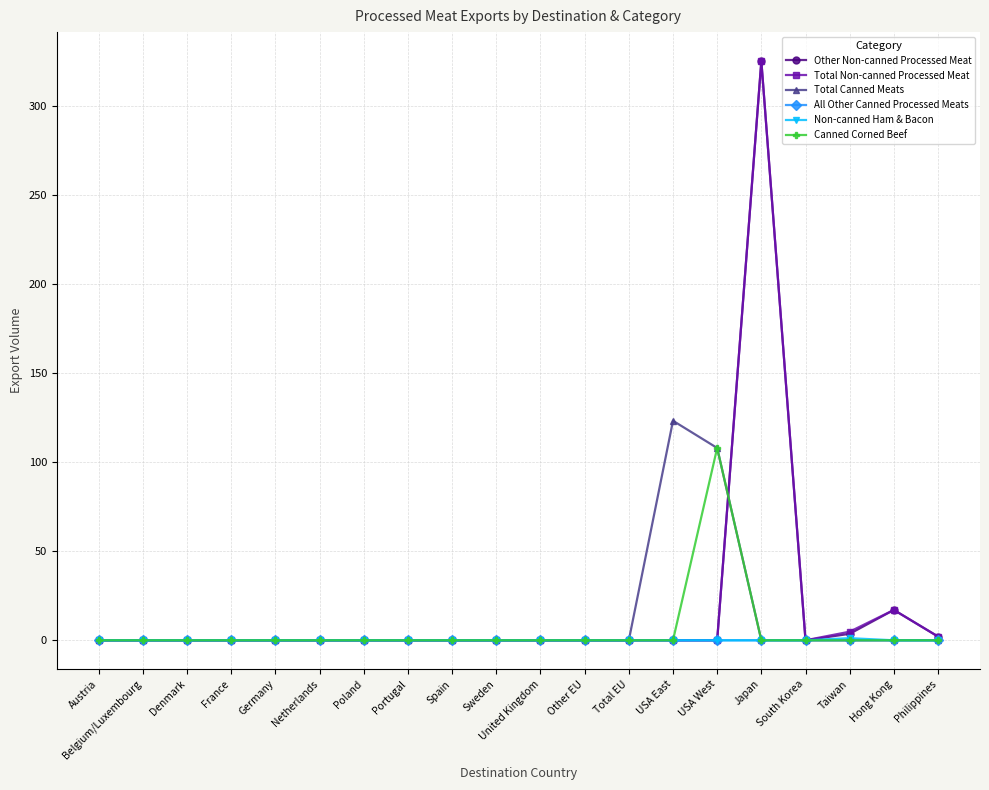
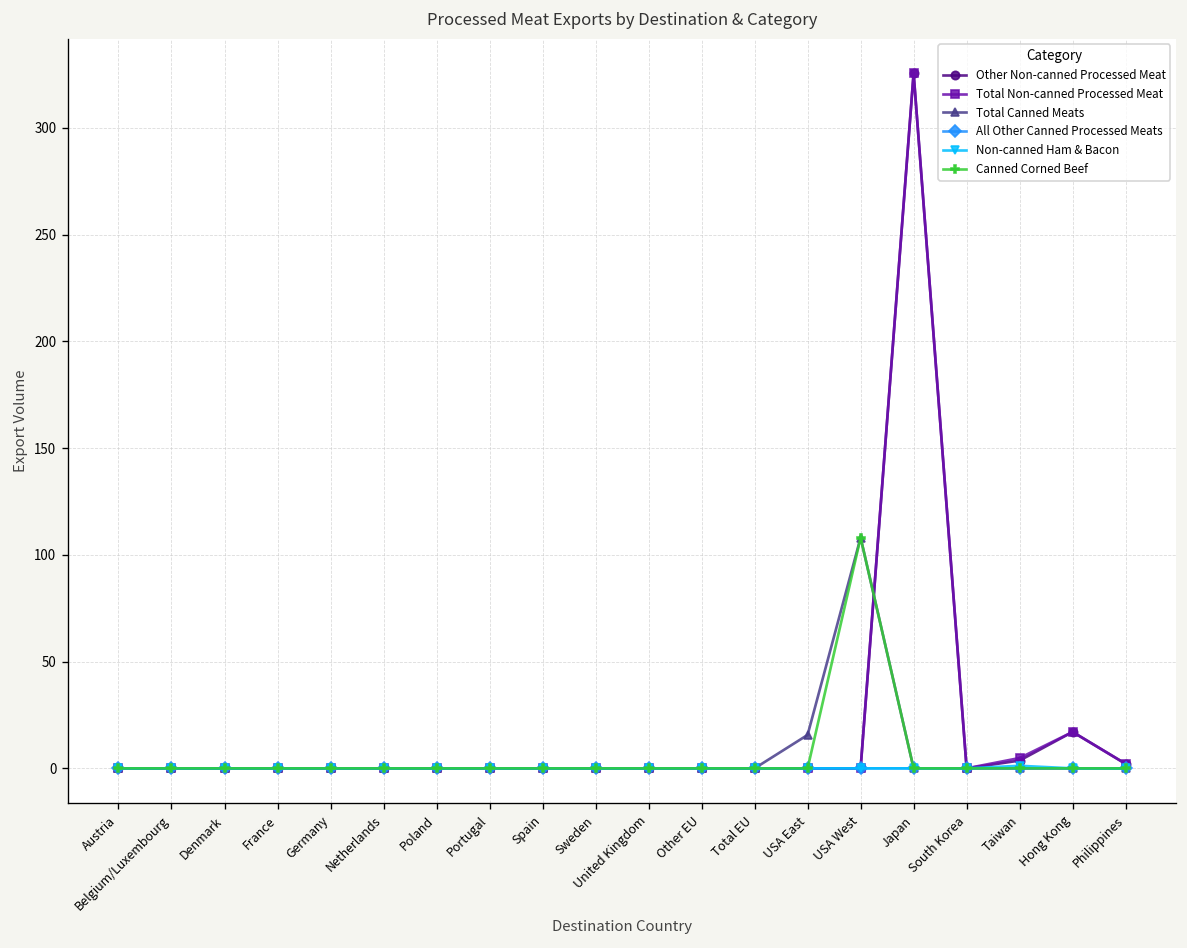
Total Canned Meats, USA East: 123 -> 16
